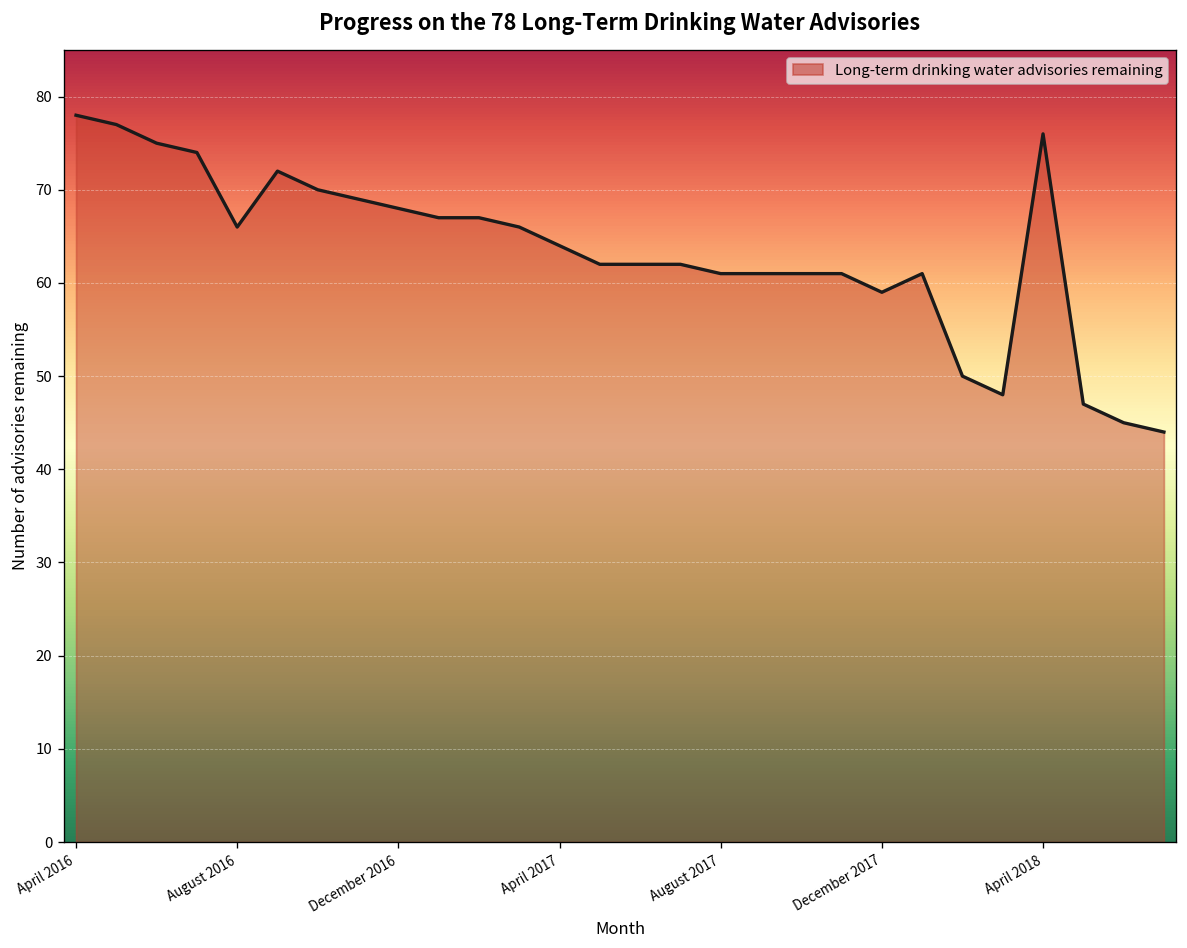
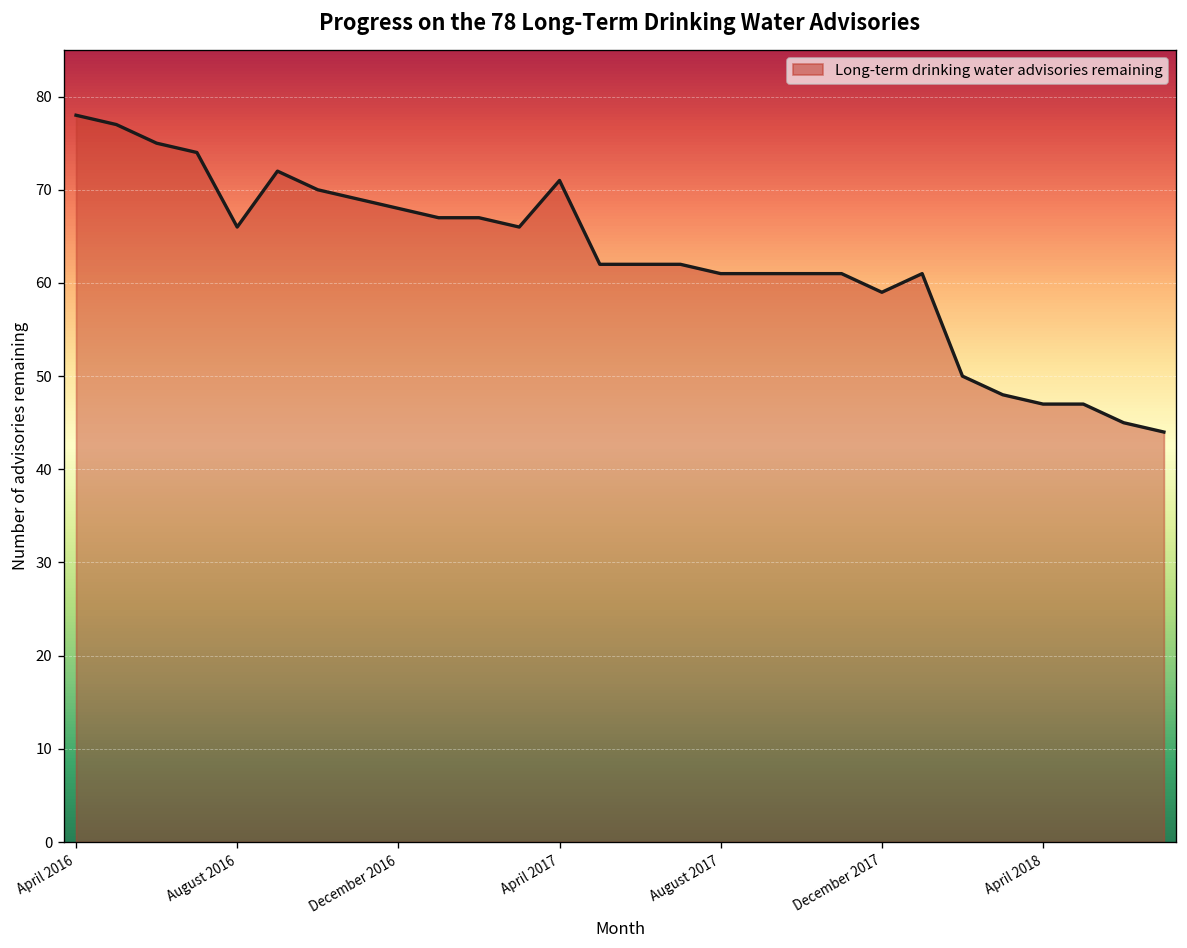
April 2017: 64 -> 71
April 2018: 76 -> 47
